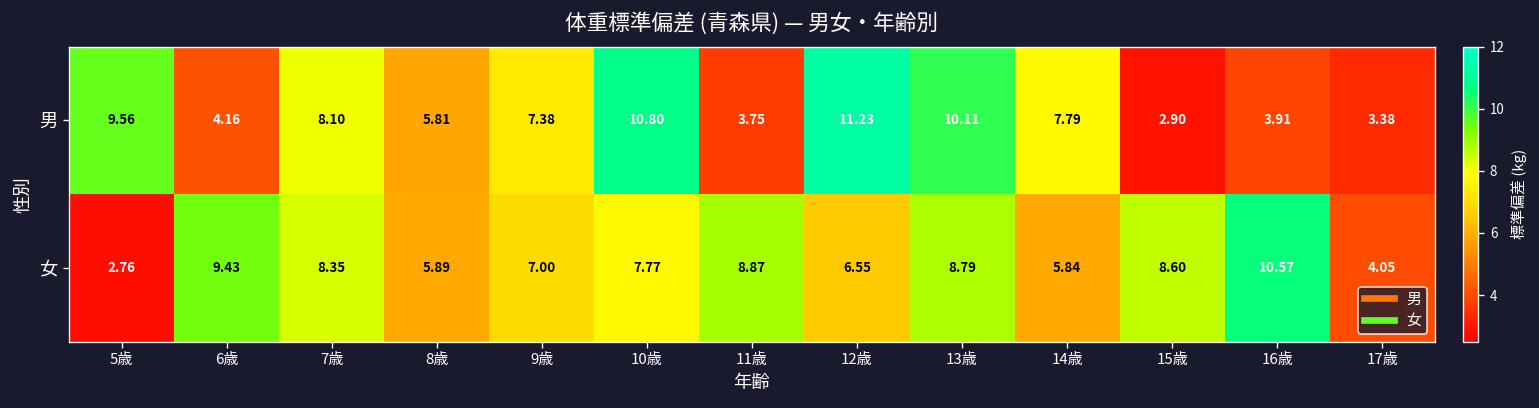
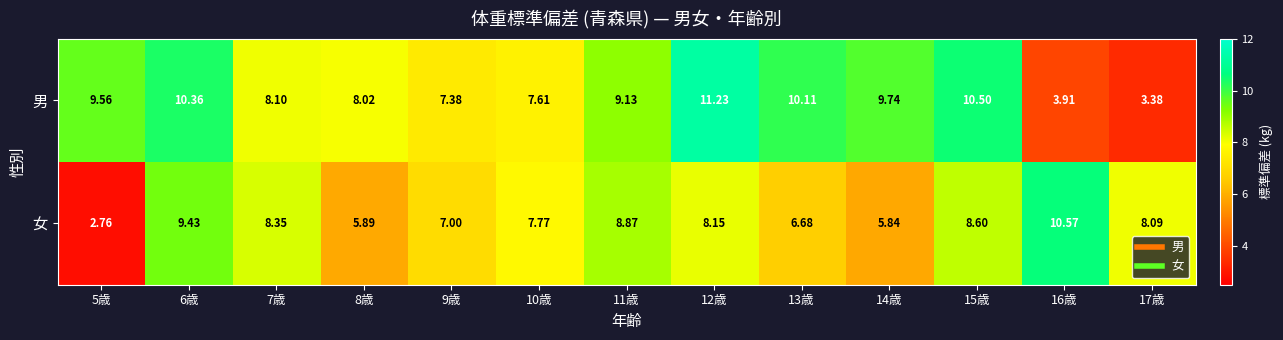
男, 6歳: 4.16 -> 10.36
男, 8歳: 5.81 -> 8.02
男, 10歳: 10.80 -> 7.61
男, 11歳: 3.75 -> 9.13
男, 14歳: 7.79 -> 9.74
男, 15歳: 2.90 -> 10.50
女, 12歳: 6.55 -> 8.15
女, 13歳: 8.79 -> 6.68
女, 17歳: 4.05 -> 8.09
